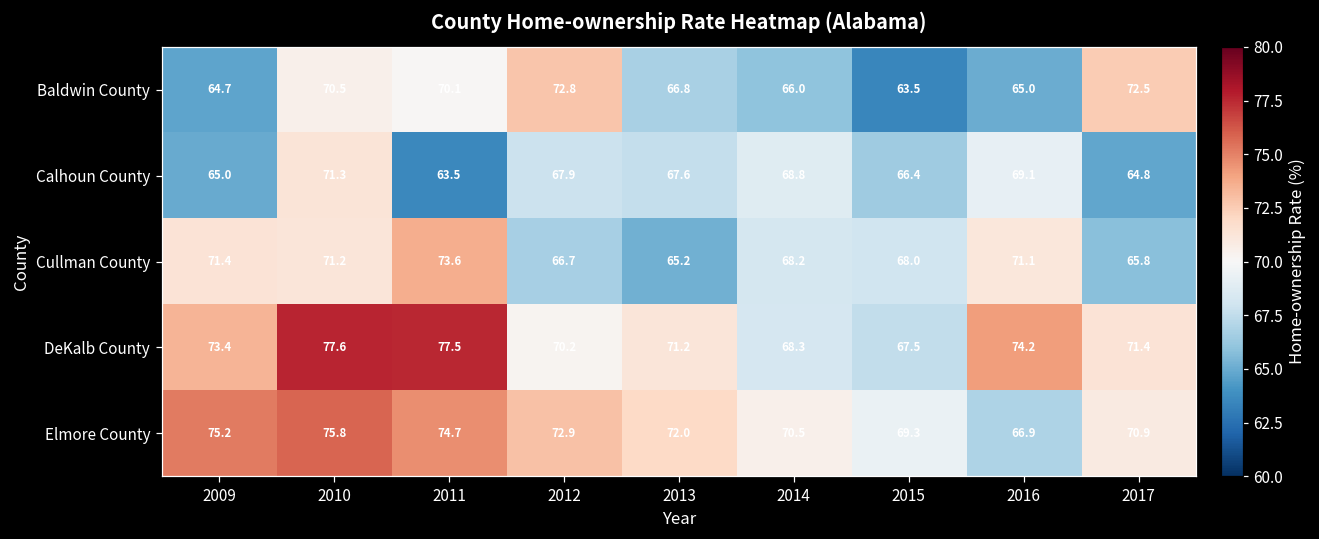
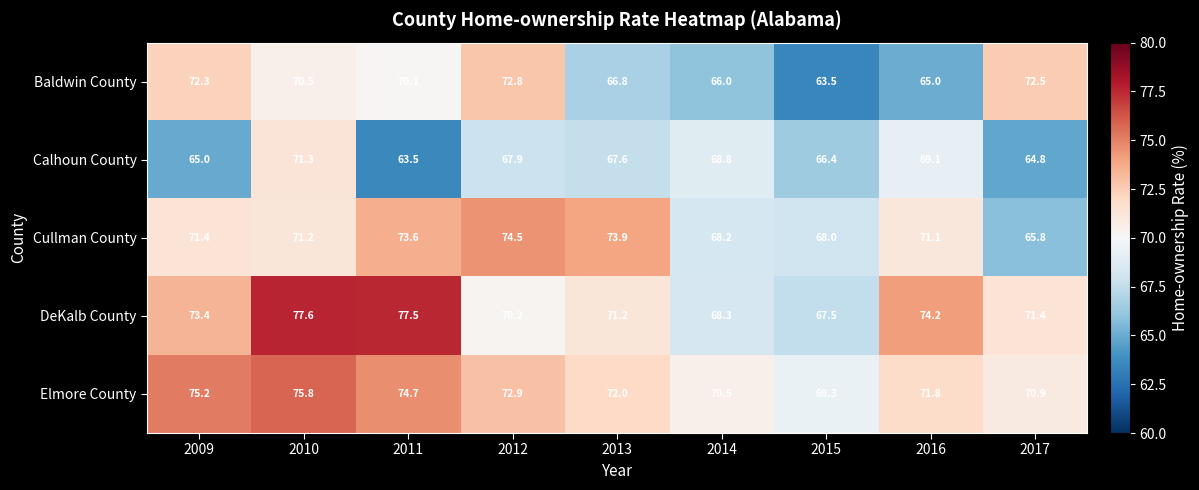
Baldwin County, 2009: 64.7 -> 72.3
Cullman County, 2012: 66.7 -> 74.5
Cullman County, 2013: 65.2 -> 73.9
Elmore County, 2016: 66.9 -> 71.8
